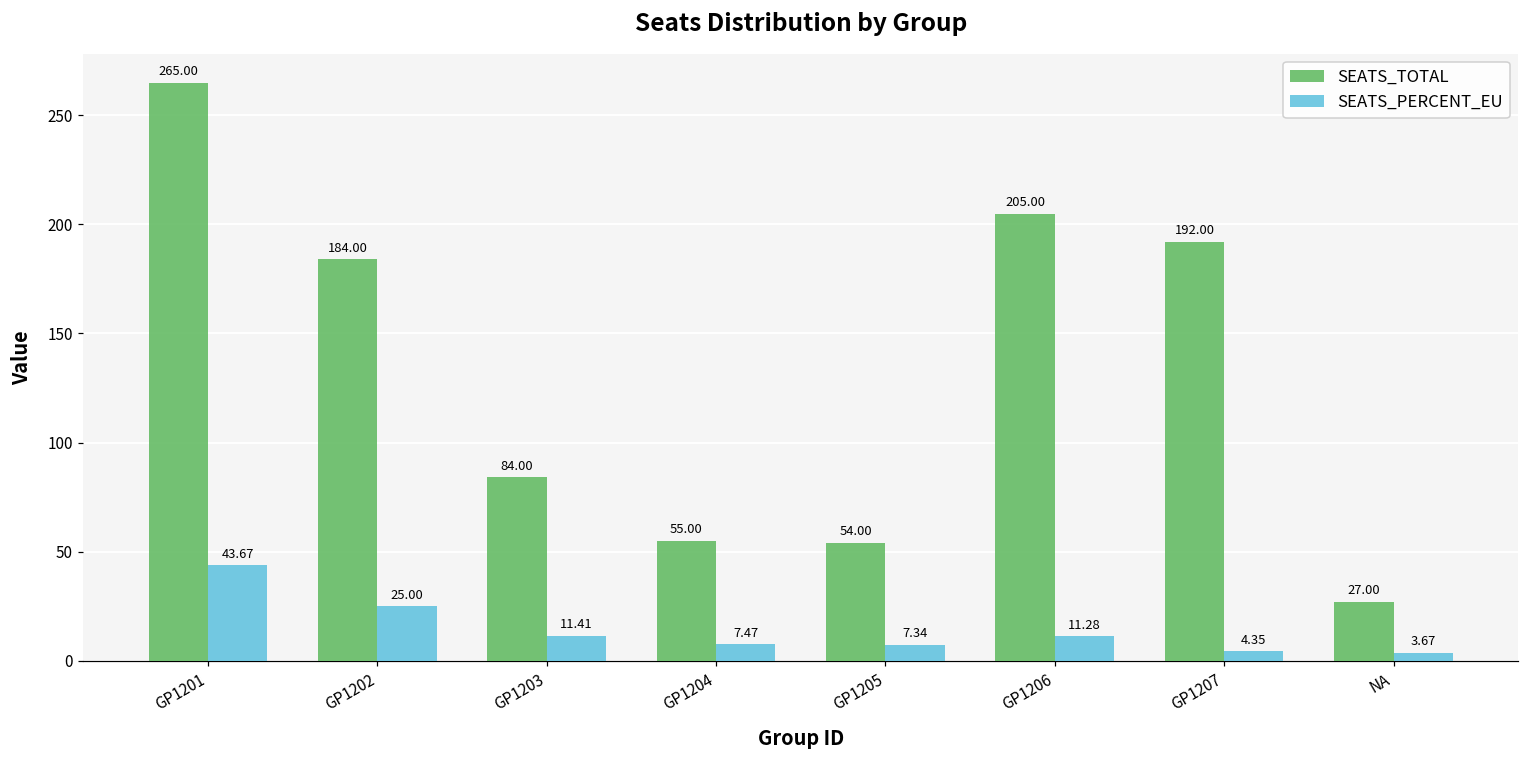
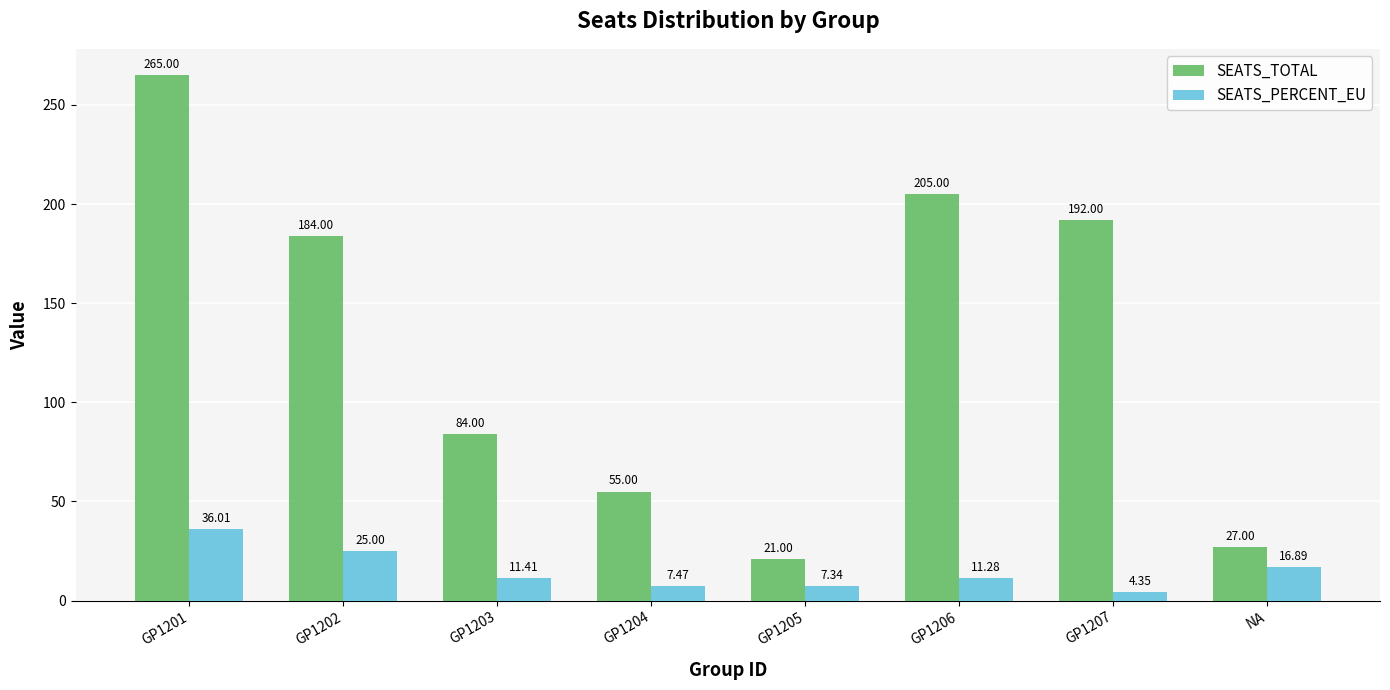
SEATS_PERCENT_EU, GP1201: 43.67 -> 36.01
SEATS_TOTAL, GP1205: 54.00 -> 21.00
SEATS_PERCENT_EU, NA: 3.67 -> 16.89
